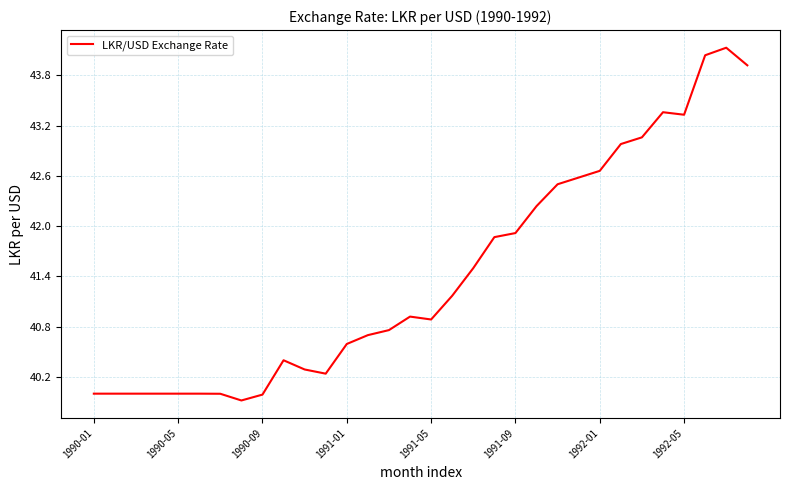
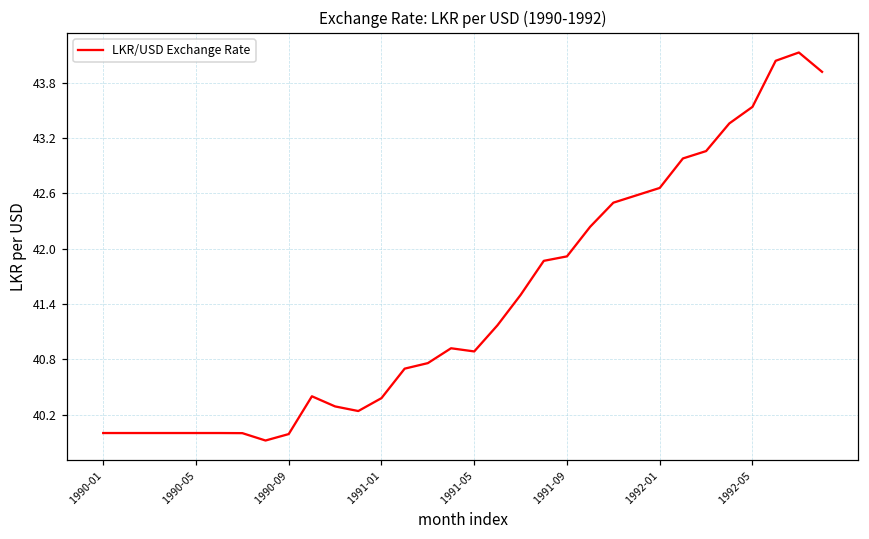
1991-01: 40.6 -> 40.4
1992-05: 43.3 -> 43.5
